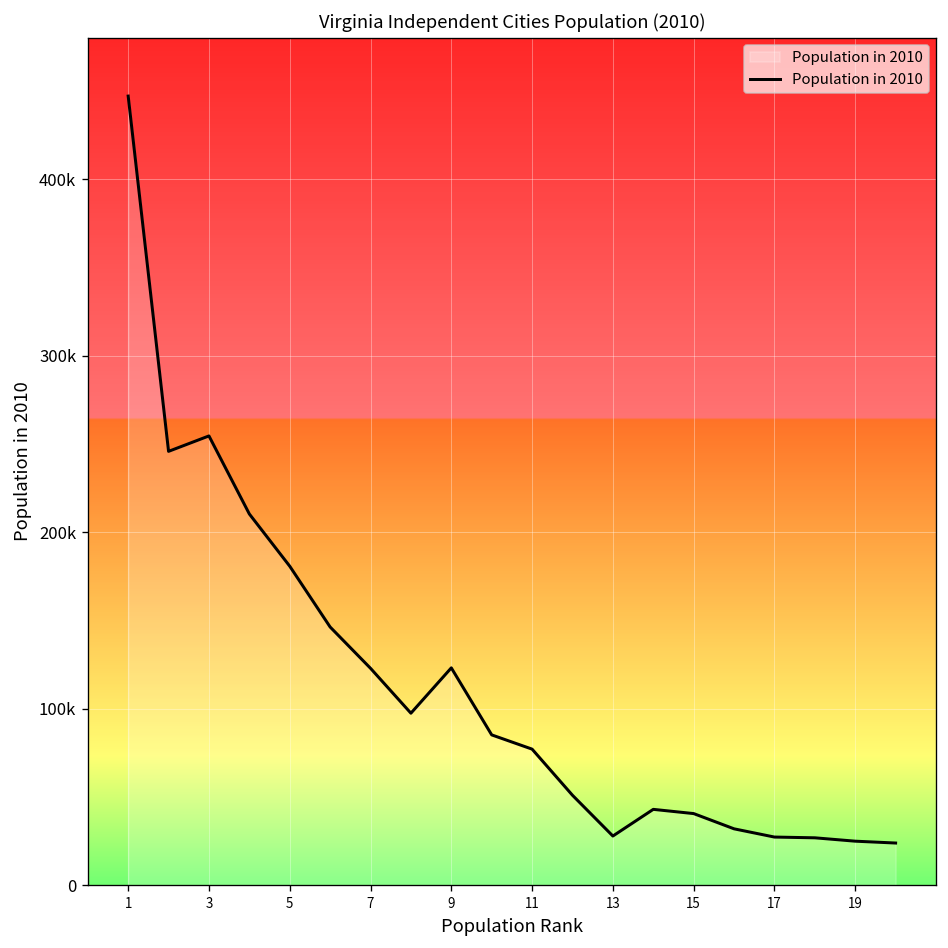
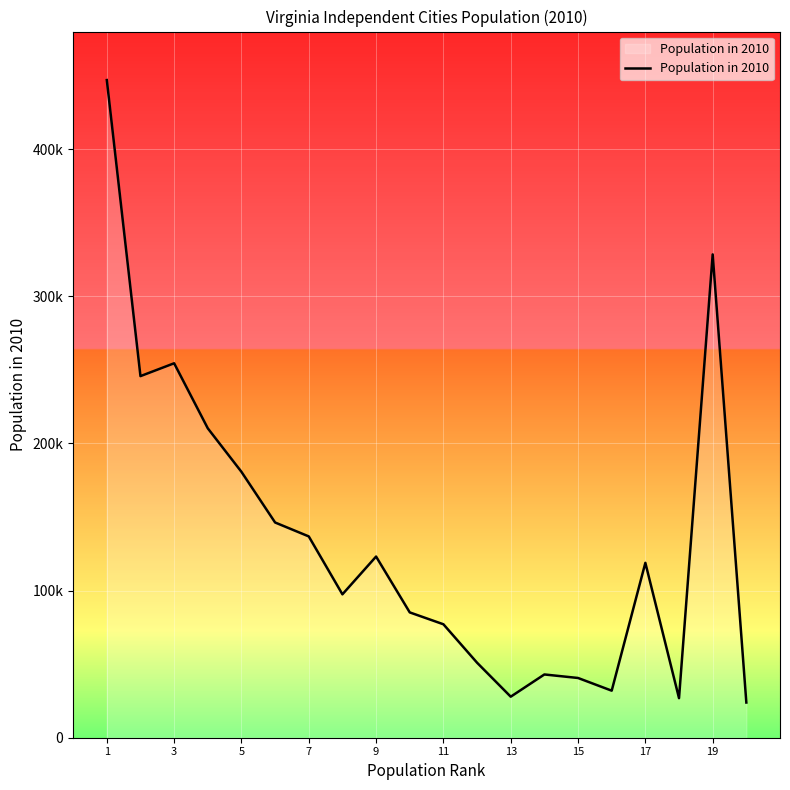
7: 123000 -> 137000
17: 27000 -> 119000
19: 25000 -> 329000
